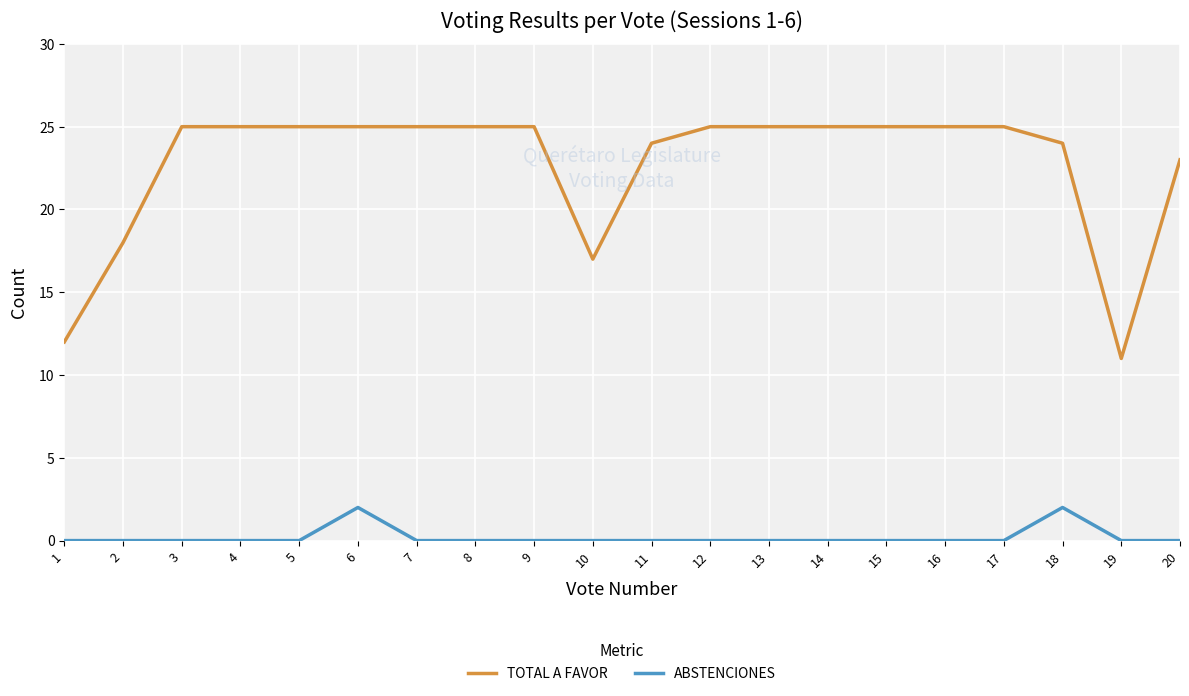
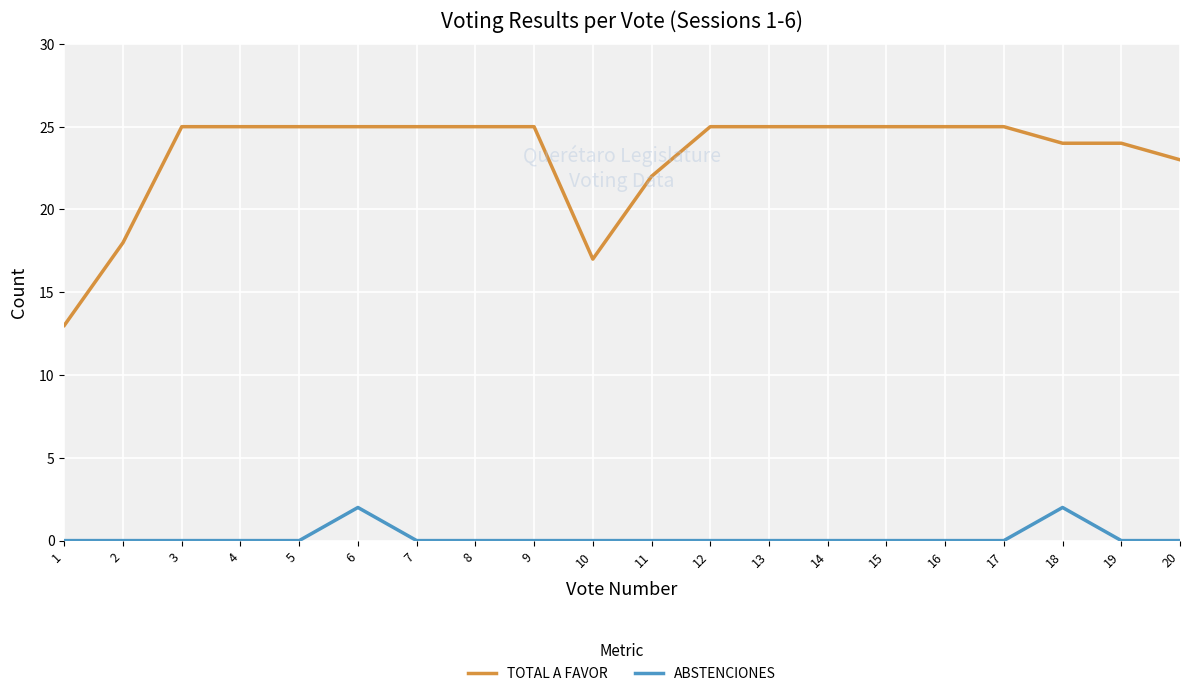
TOTAL A FAVOR, 1: 12 -> 13
TOTAL A FAVOR, 11: 24 -> 22
TOTAL A FAVOR, 19: 11 -> 24
